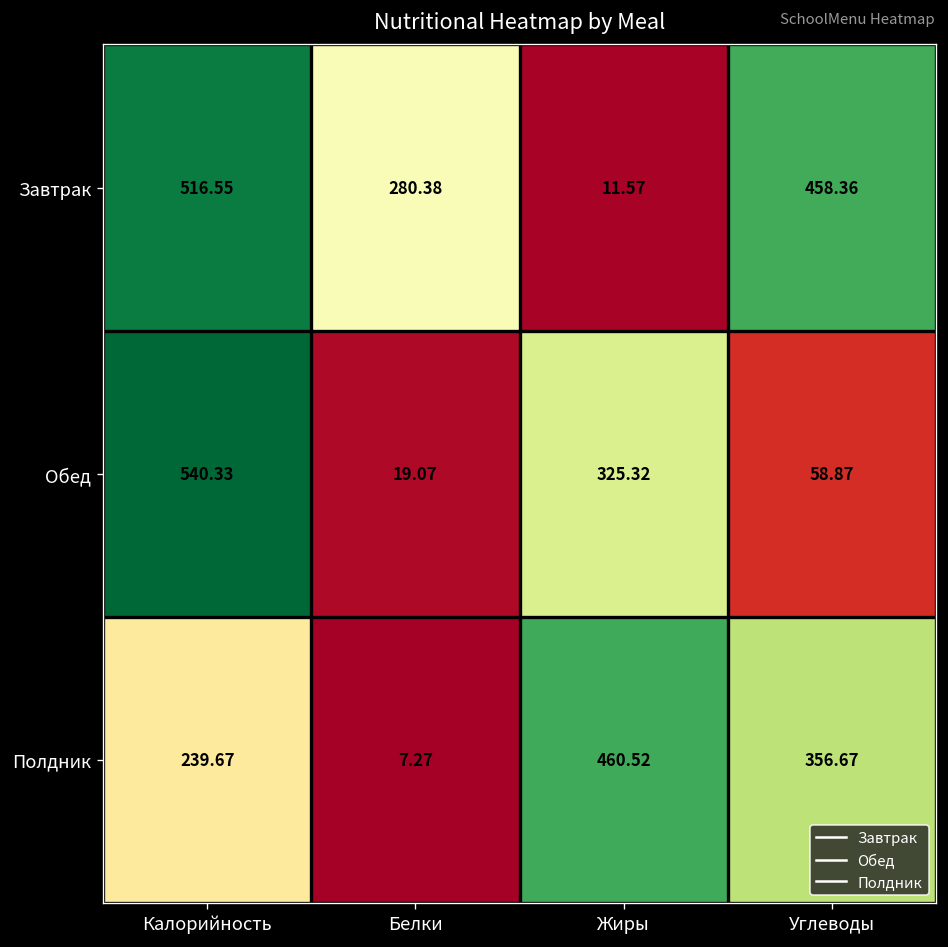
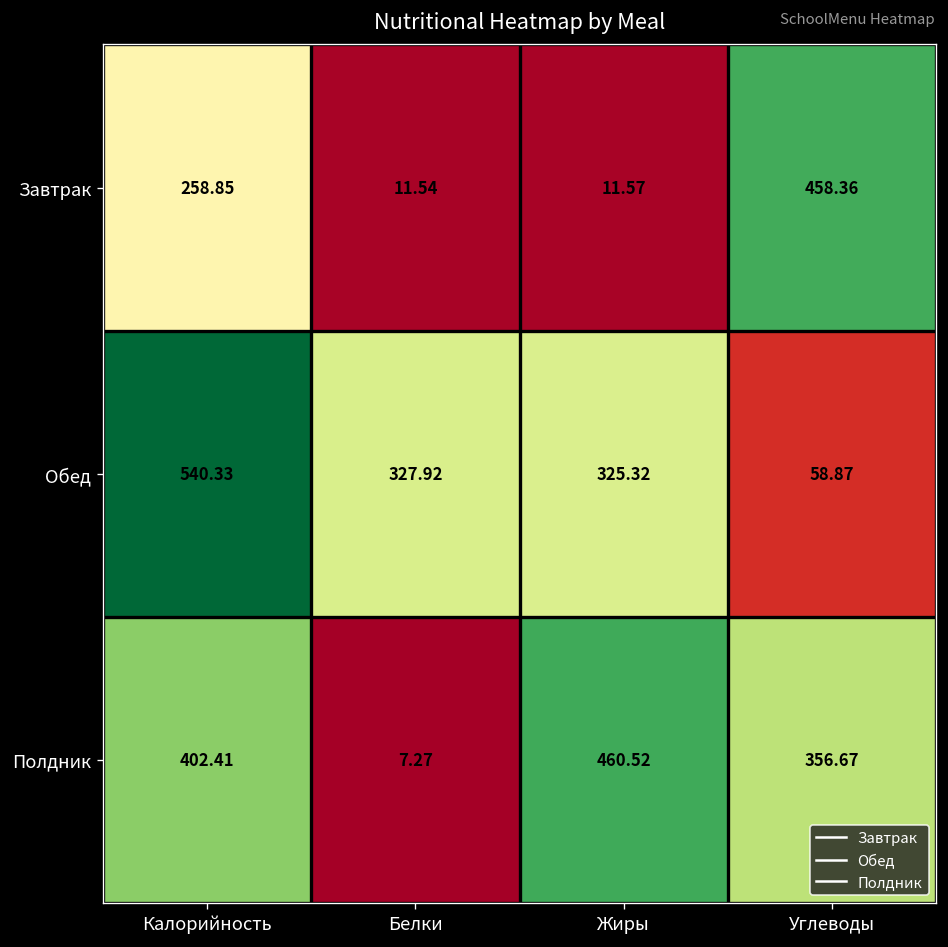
Завтрак, Калорийность: 516.55 -> 258.85
Завтрак, Белки: 280.38 -> 11.54
Обед, Белки: 19.07 -> 327.92
Полдник, Калорийность: 239.67 -> 402.41
